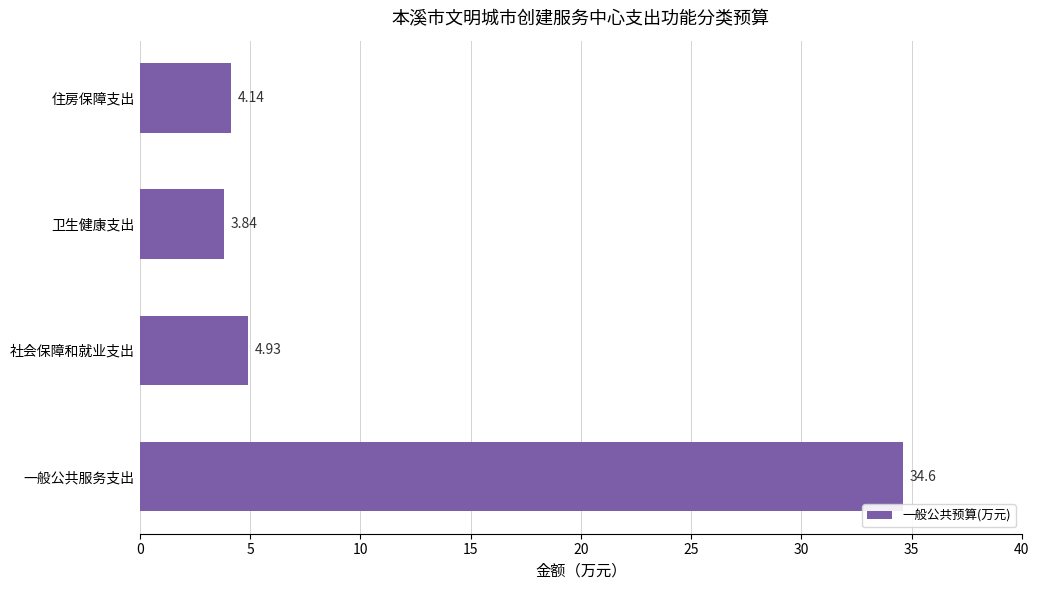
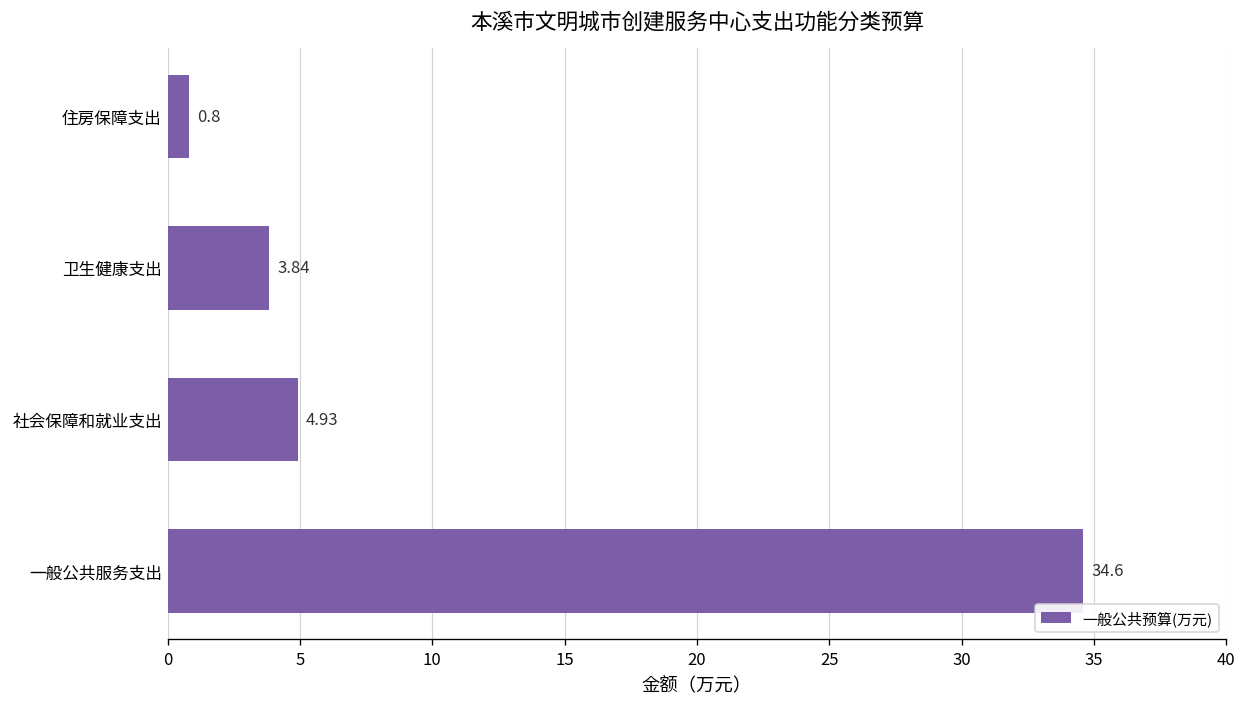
住房保障支出: 4.14 -> 0.8
